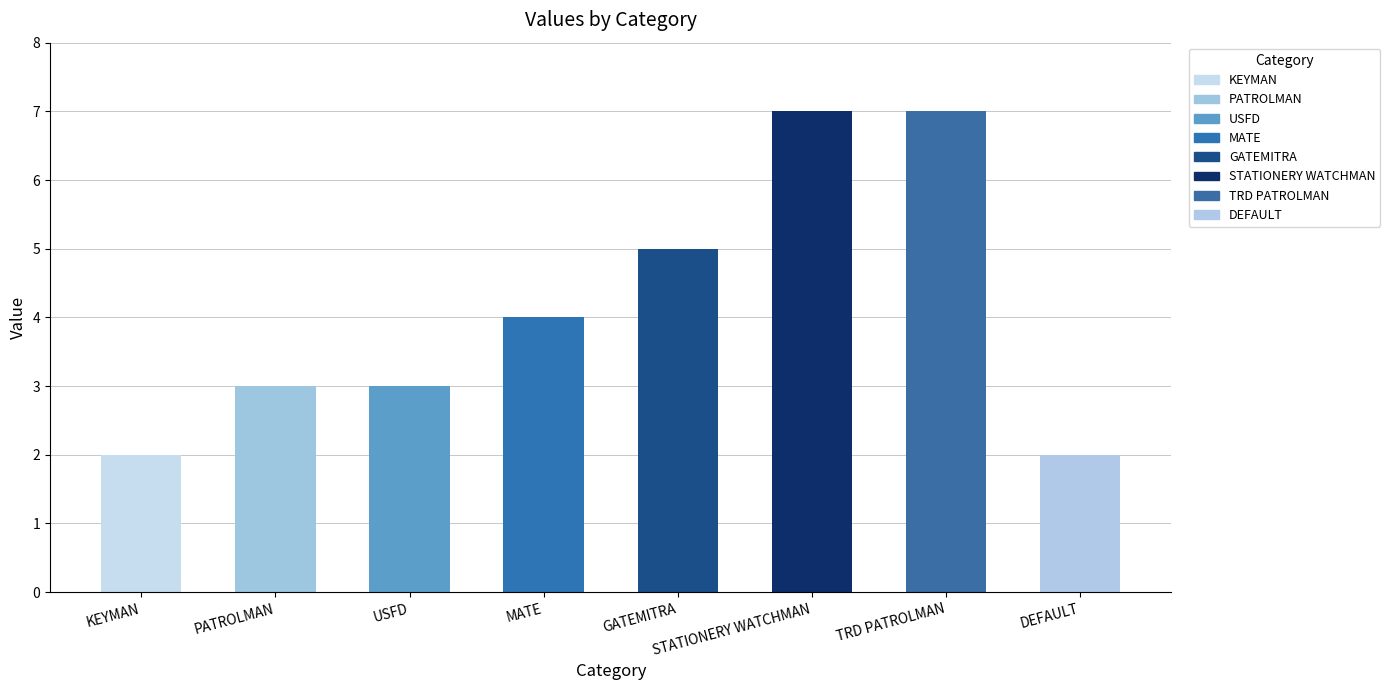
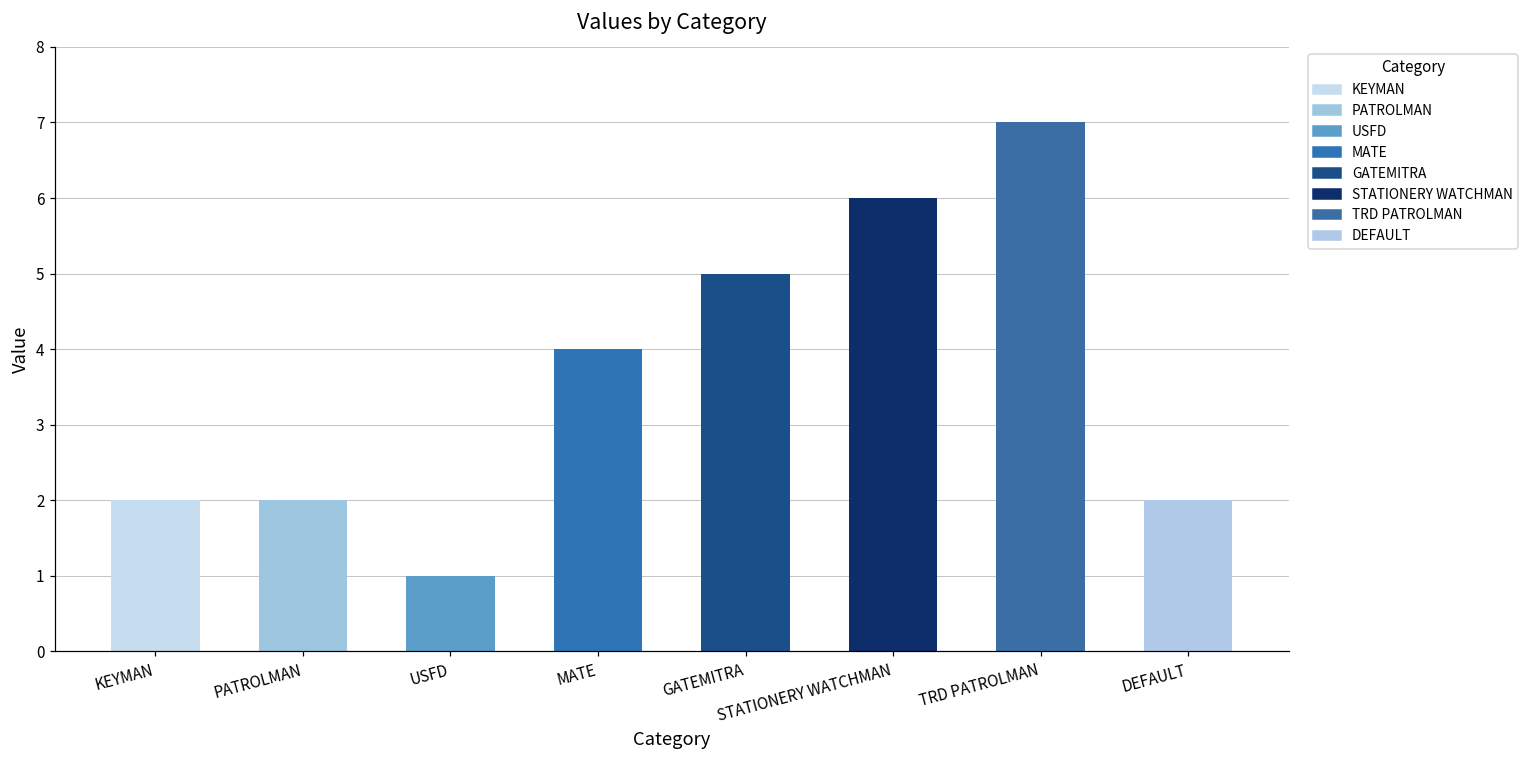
PATROLMAN: 3 -> 2
USFD: 3 -> 1
STATIONERY WATCHMAN: 7 -> 6
